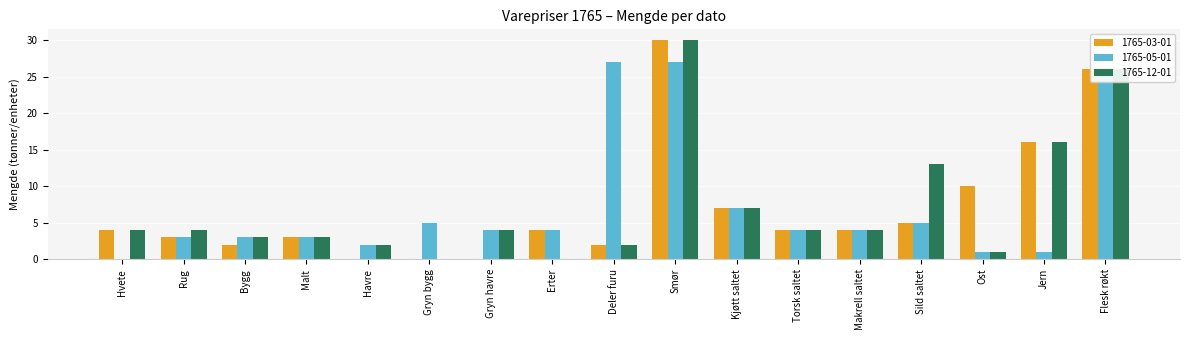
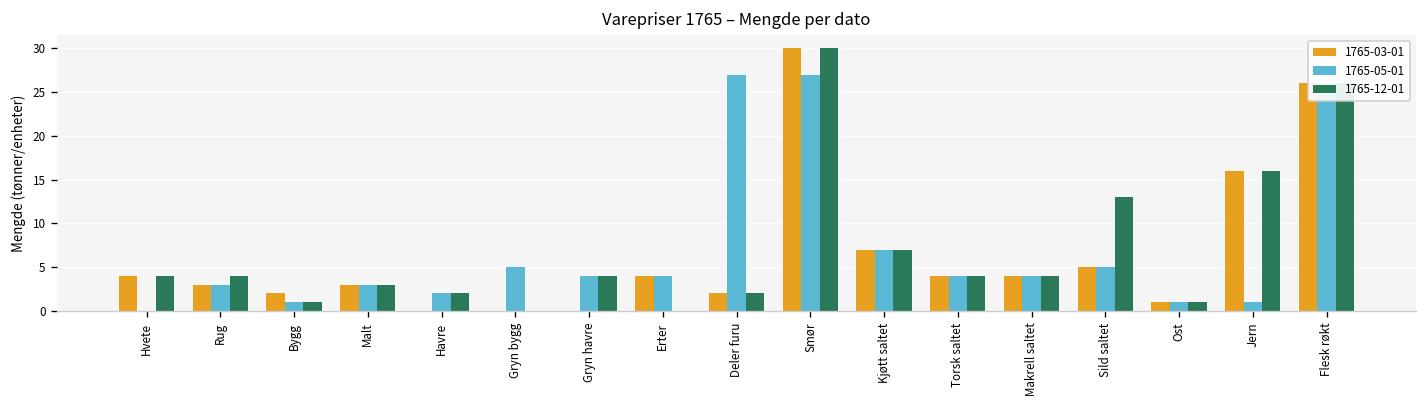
1765-05-01, Bygg: 3 -> 1
1765-12-01, Bygg: 3 -> 1
1765-03-01, Ost: 10 -> 1
